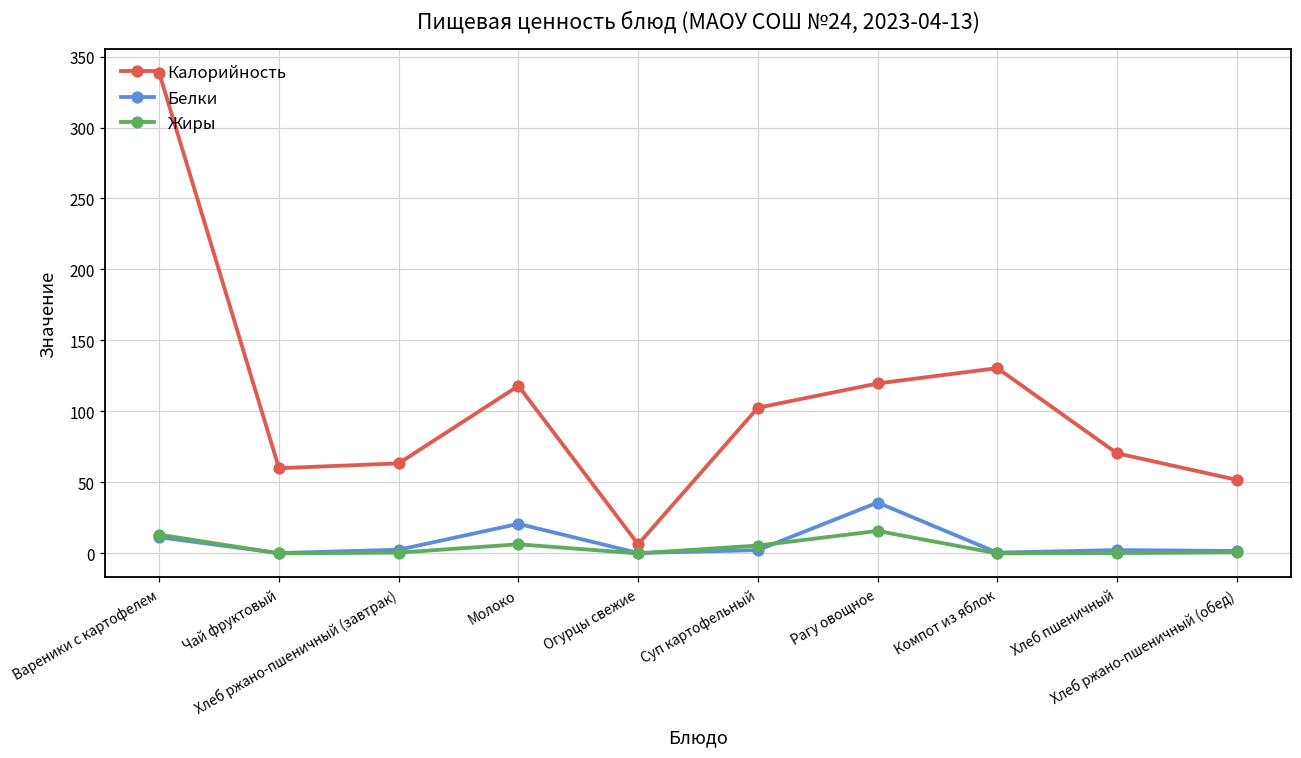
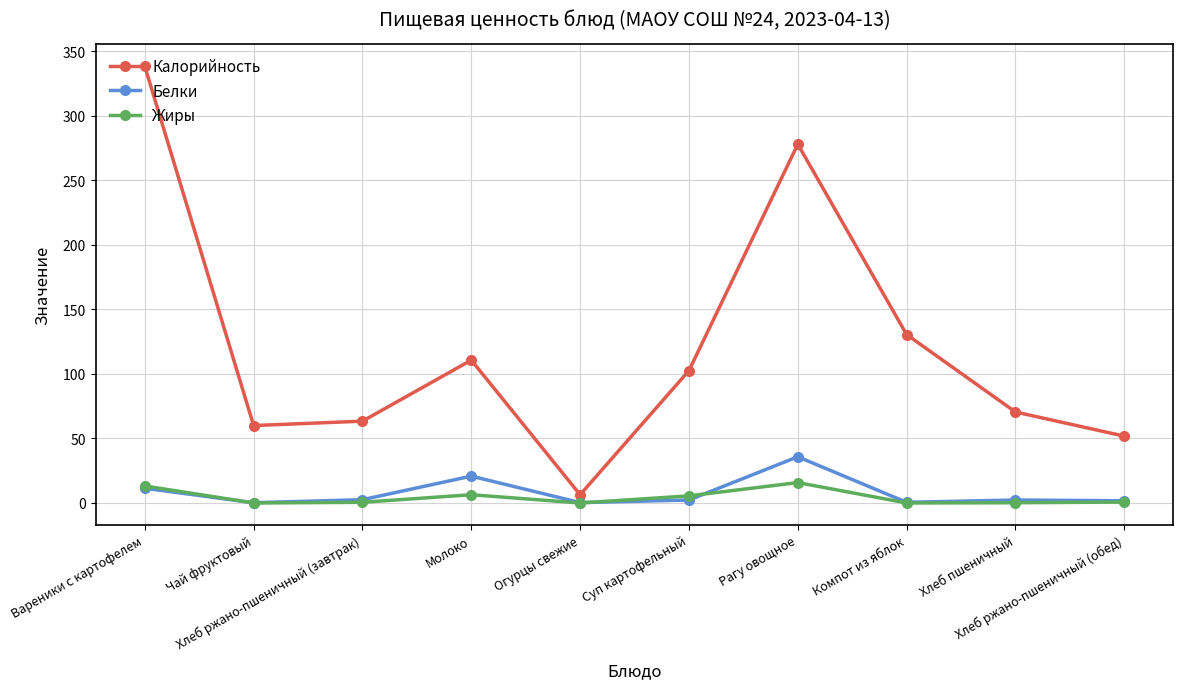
Калорийность, Молоко: 118 -> 111
Калорийность, Рагу овощное: 120 -> 278
